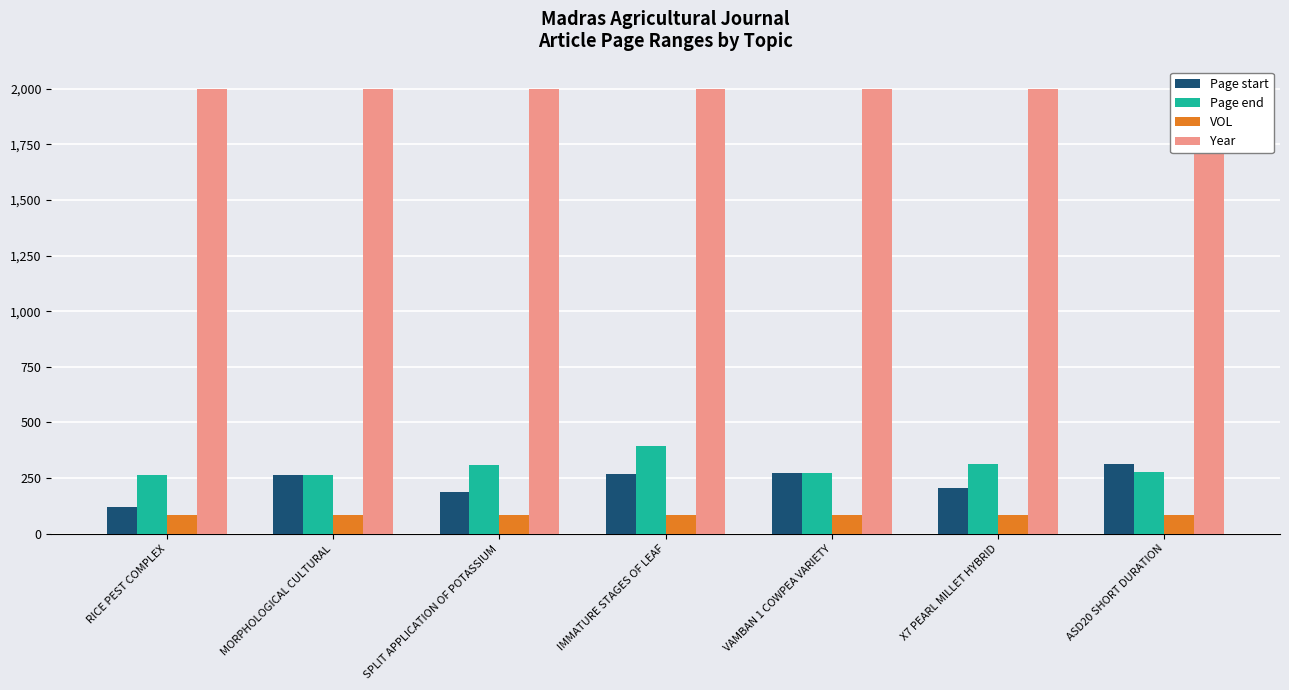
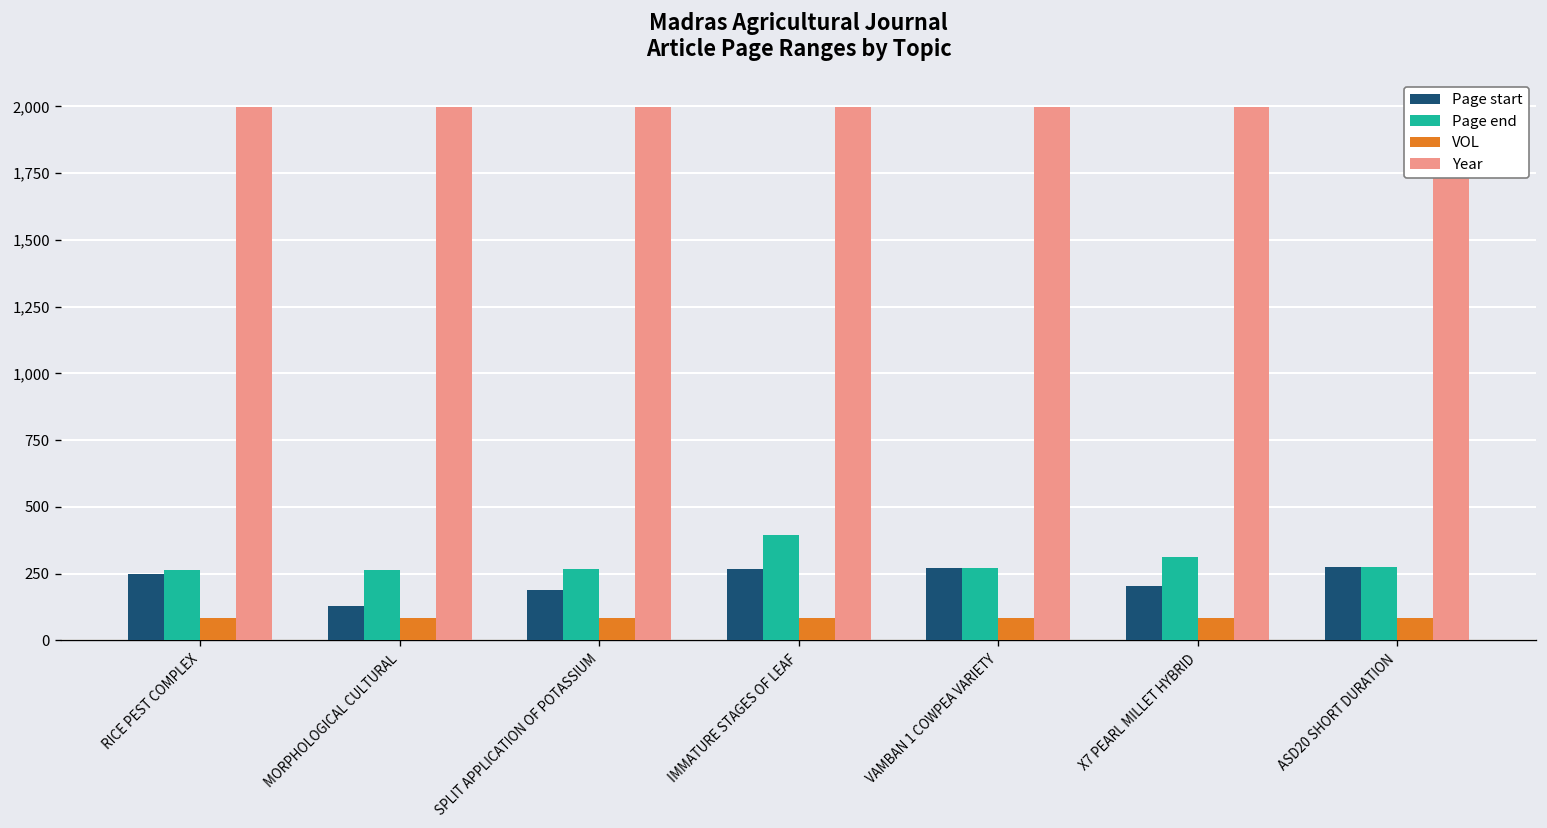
Page start, RICE PEST COMPLEX: 120 -> 250
Page start, MORPHOLOGICAL CULTURAL: 260 -> 130
Page end, SPLIT APPLICATION OF POTASSIUM: 310 -> 270
Page start, ASD20 SHORT DURATION: 310 -> 270
